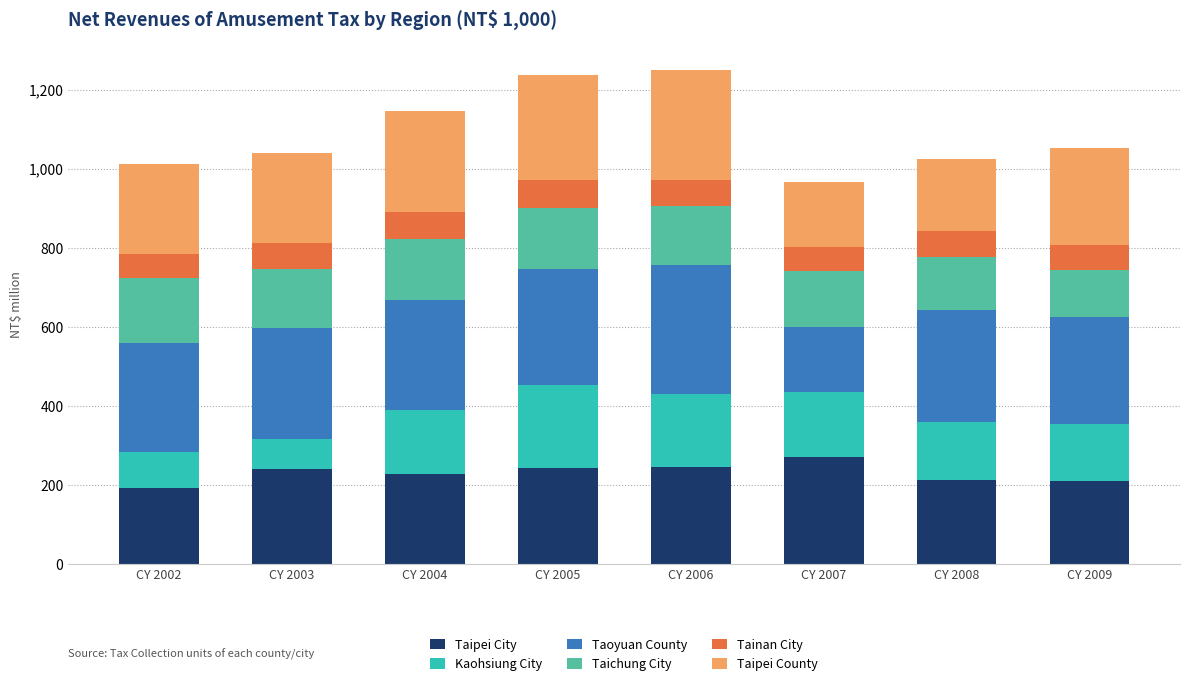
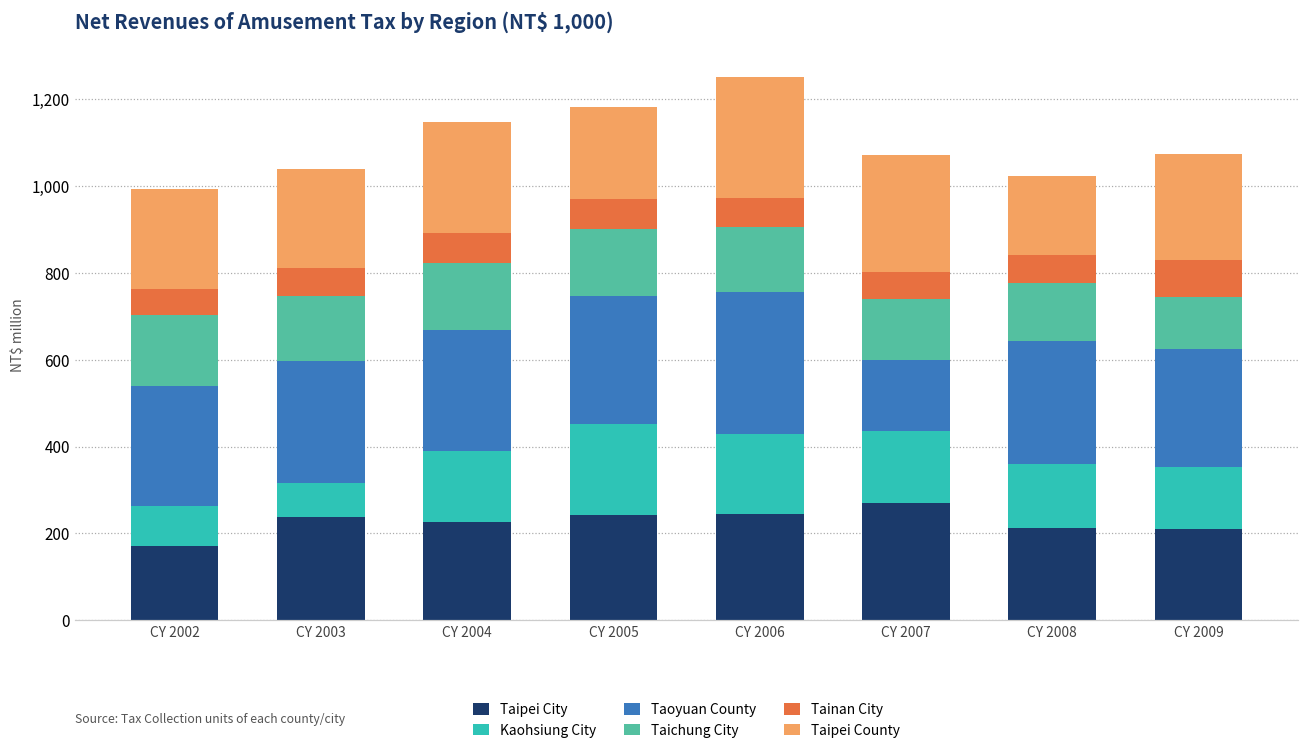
Taipei City, CY 2002: 190 -> 170
Taipei County, CY 2005: 270 -> 210
Taipei County, CY 2007: 160 -> 270
Tainan City, CY 2009: 60 -> 90
